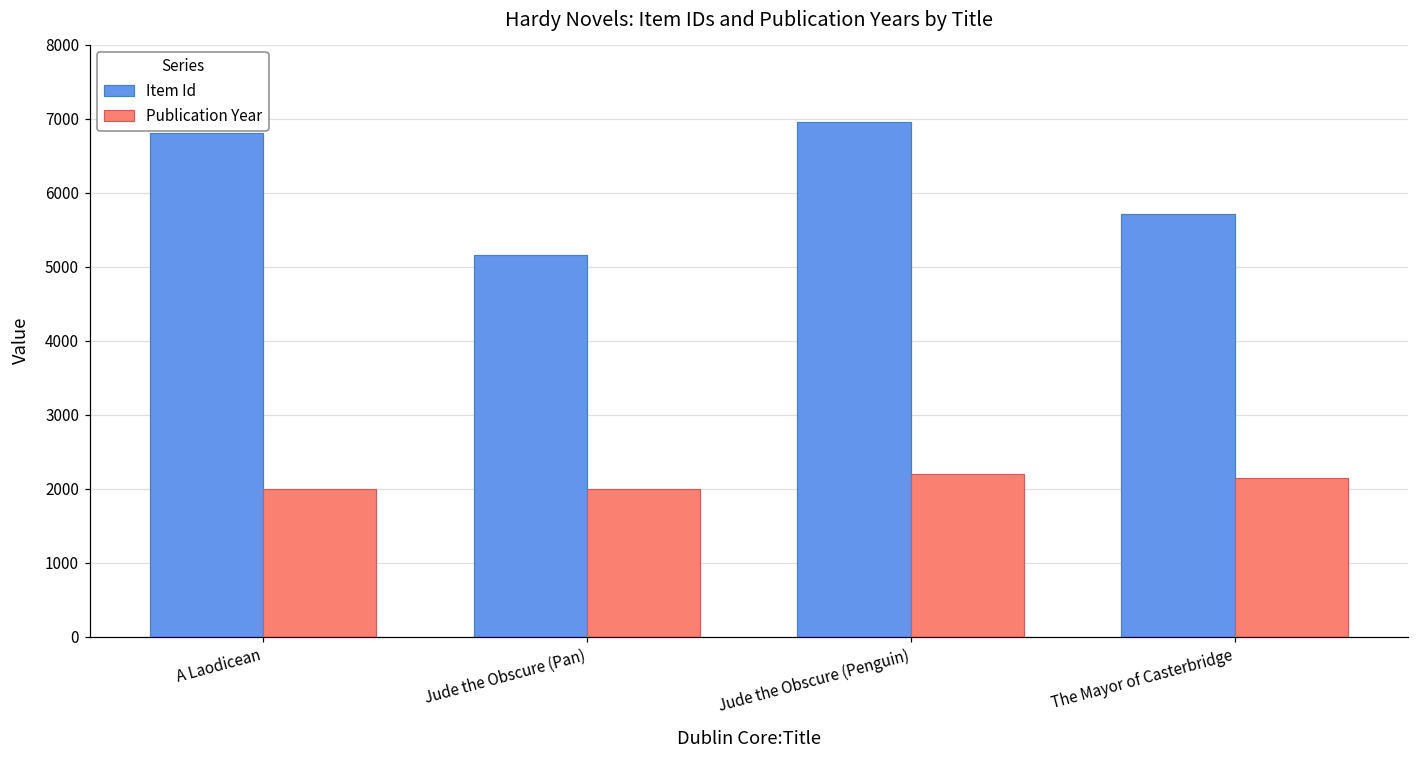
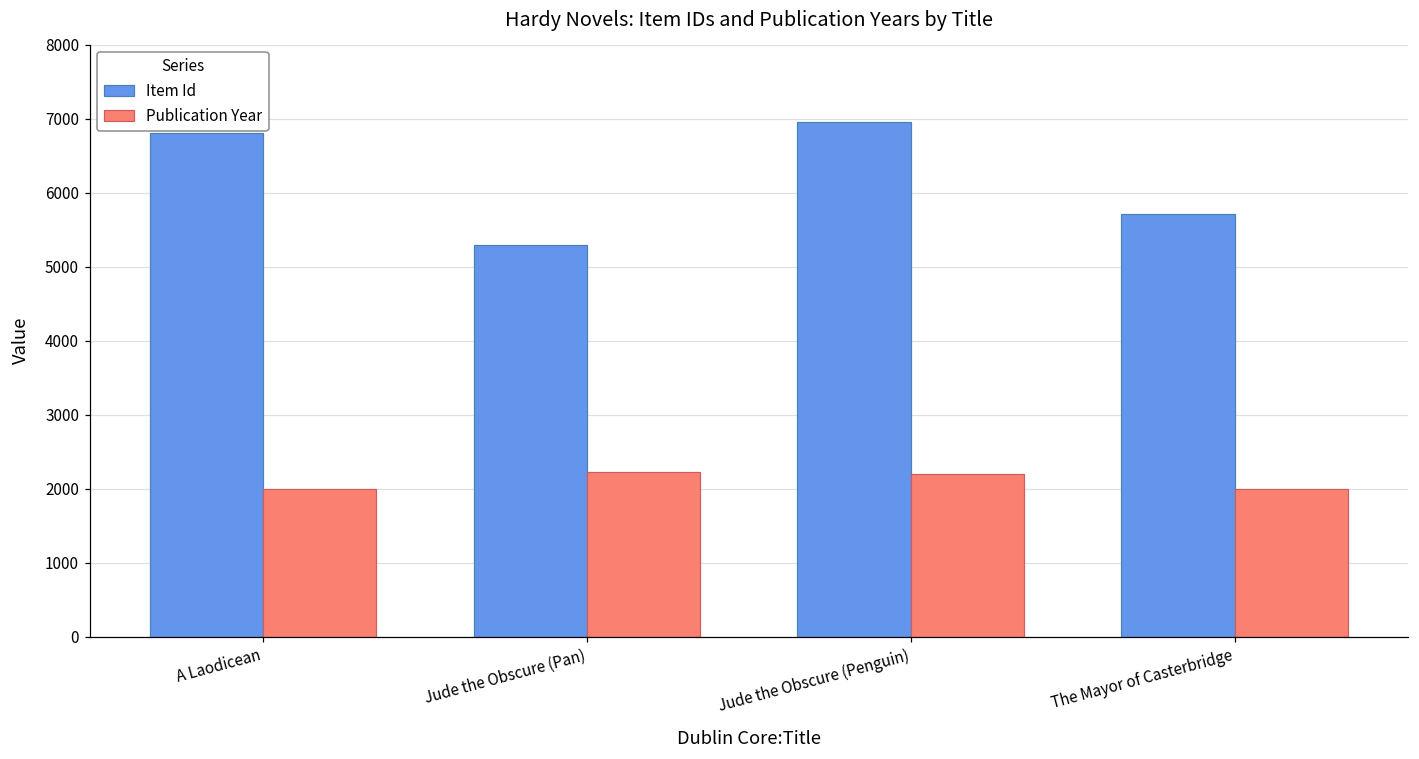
Item Id, Jude the Obscure (Pan): 5200 -> 5300
Publication Year, Jude the Obscure (Pan): 2000 -> 2200
Publication Year, The Mayor of Casterbridge: 2100 -> 2000
